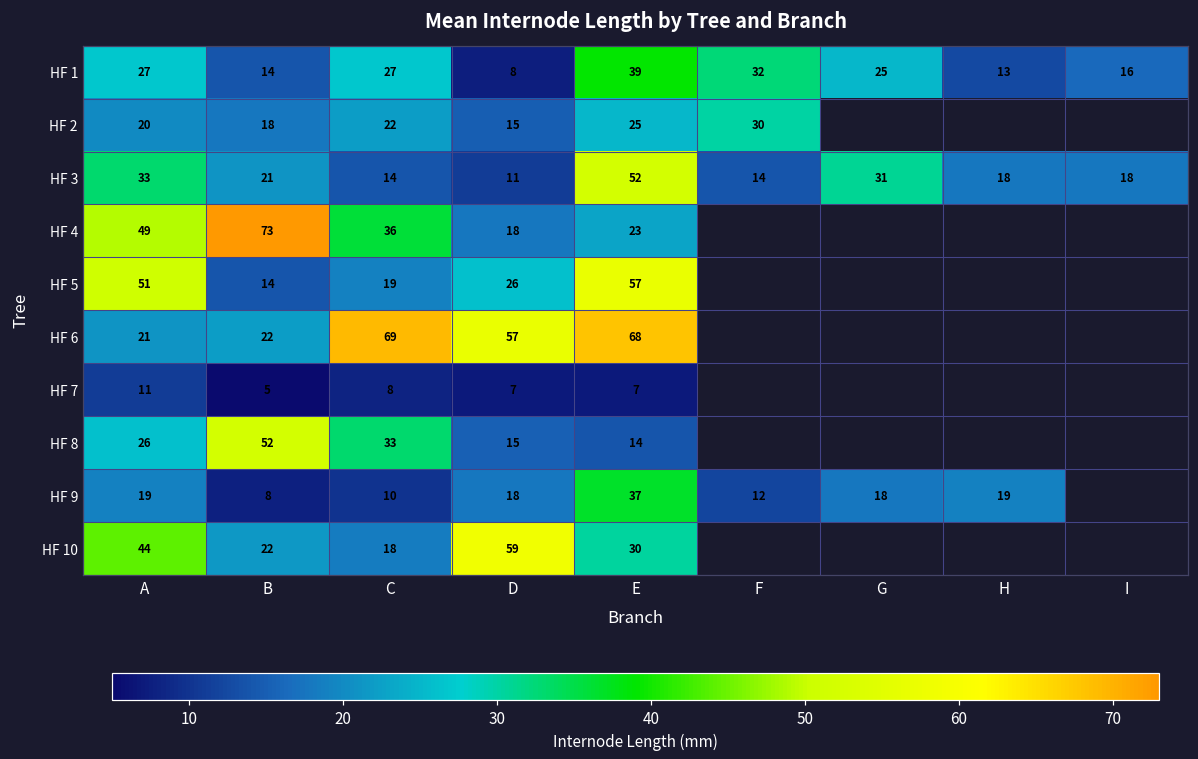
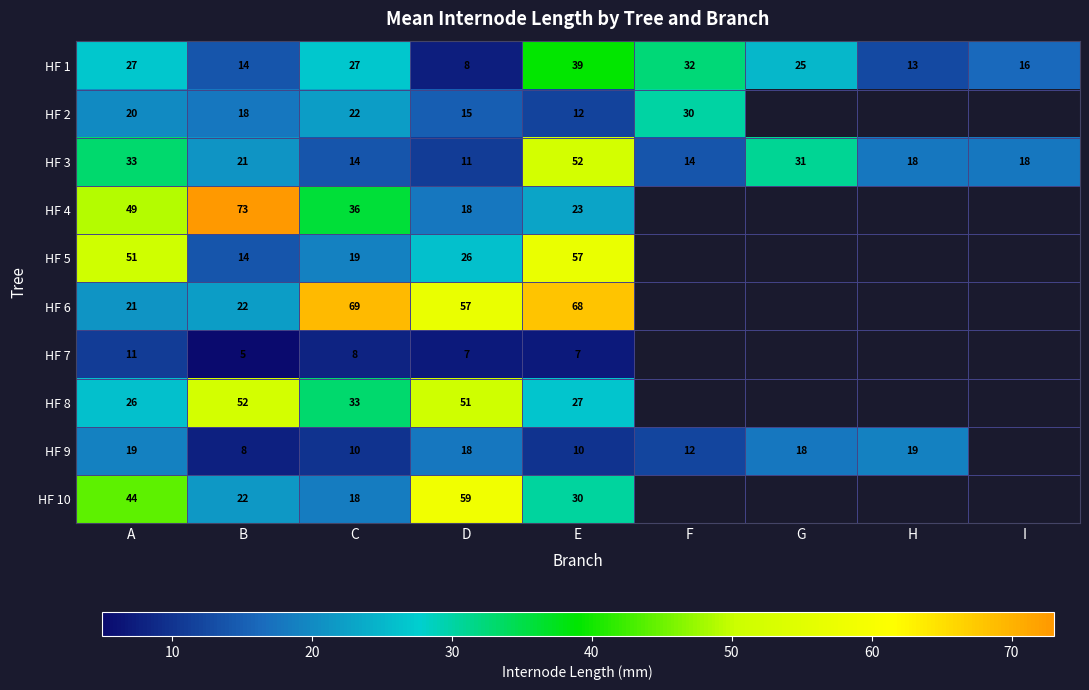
HF 2, E: 25 -> 12
HF 8, D: 15 -> 51
HF 8, E: 14 -> 27
HF 9, E: 37 -> 10
